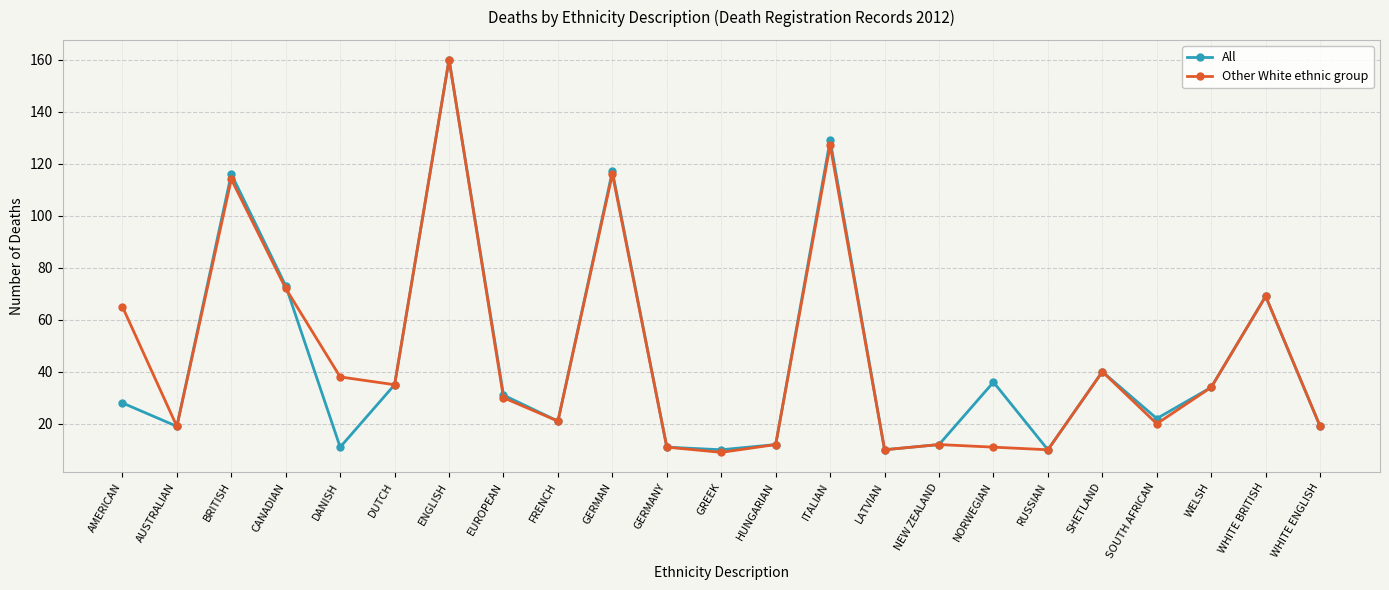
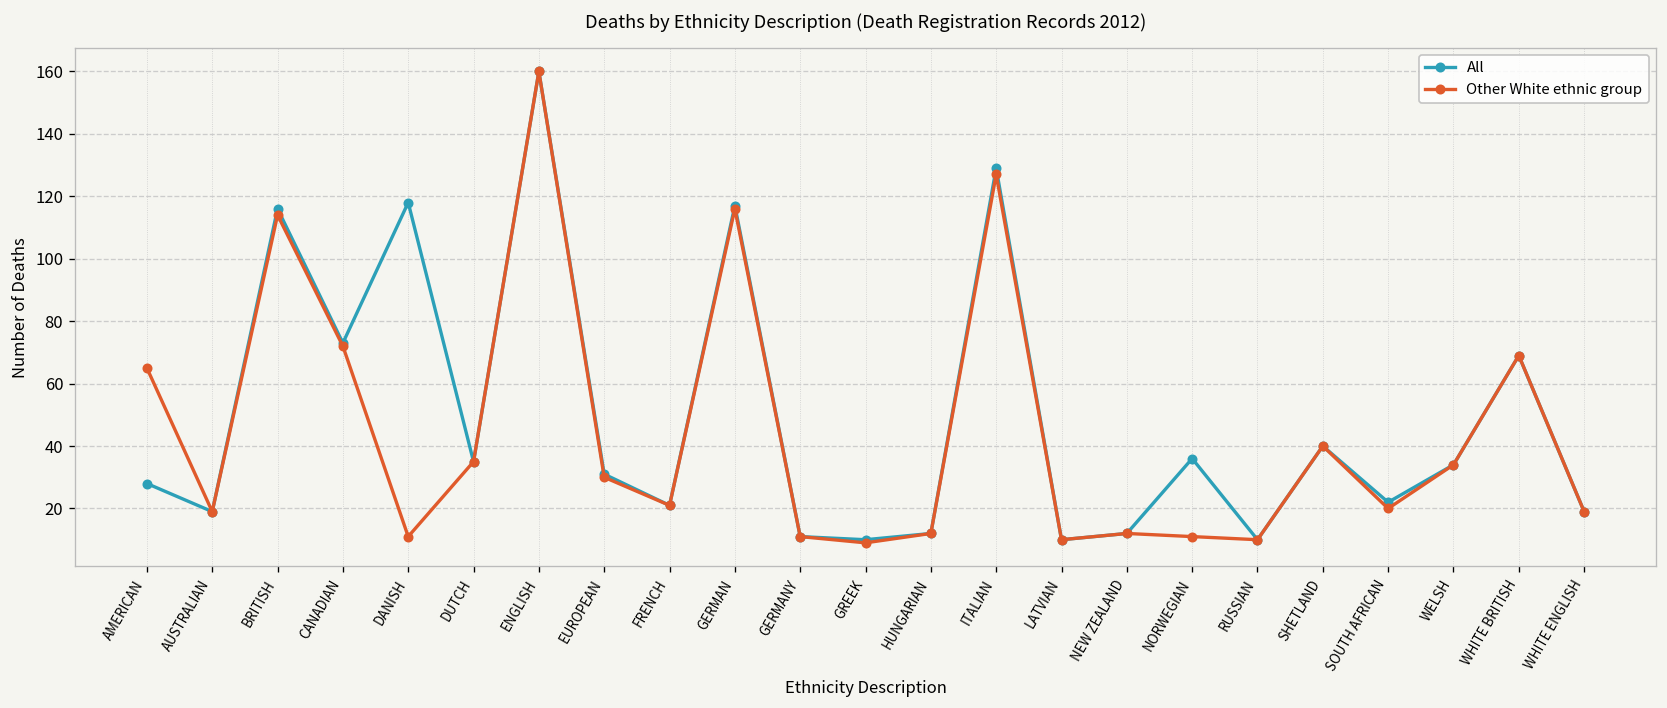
All, DANISH: 11 -> 118
Other White ethnic group, DANISH: 38 -> 11
